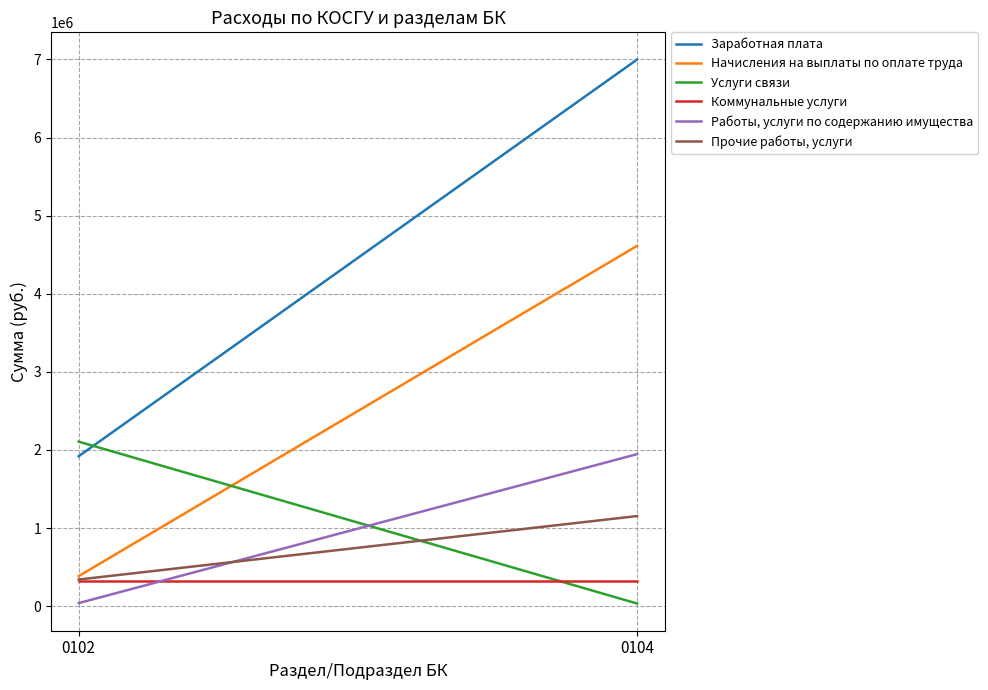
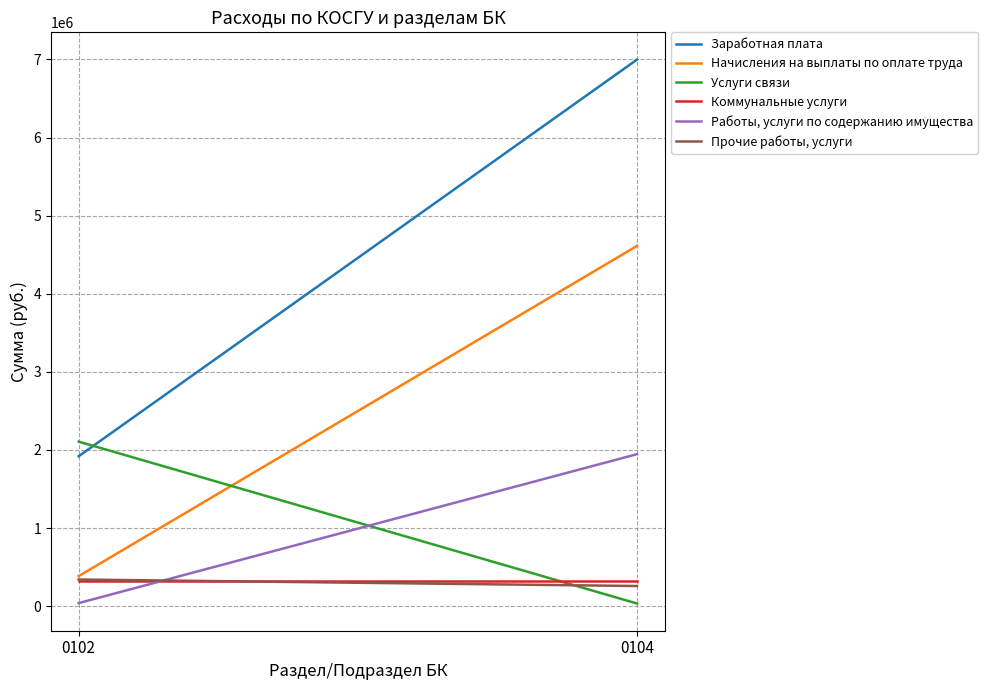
Прочие работы, услуги, 0104: 1200000 -> 300000
